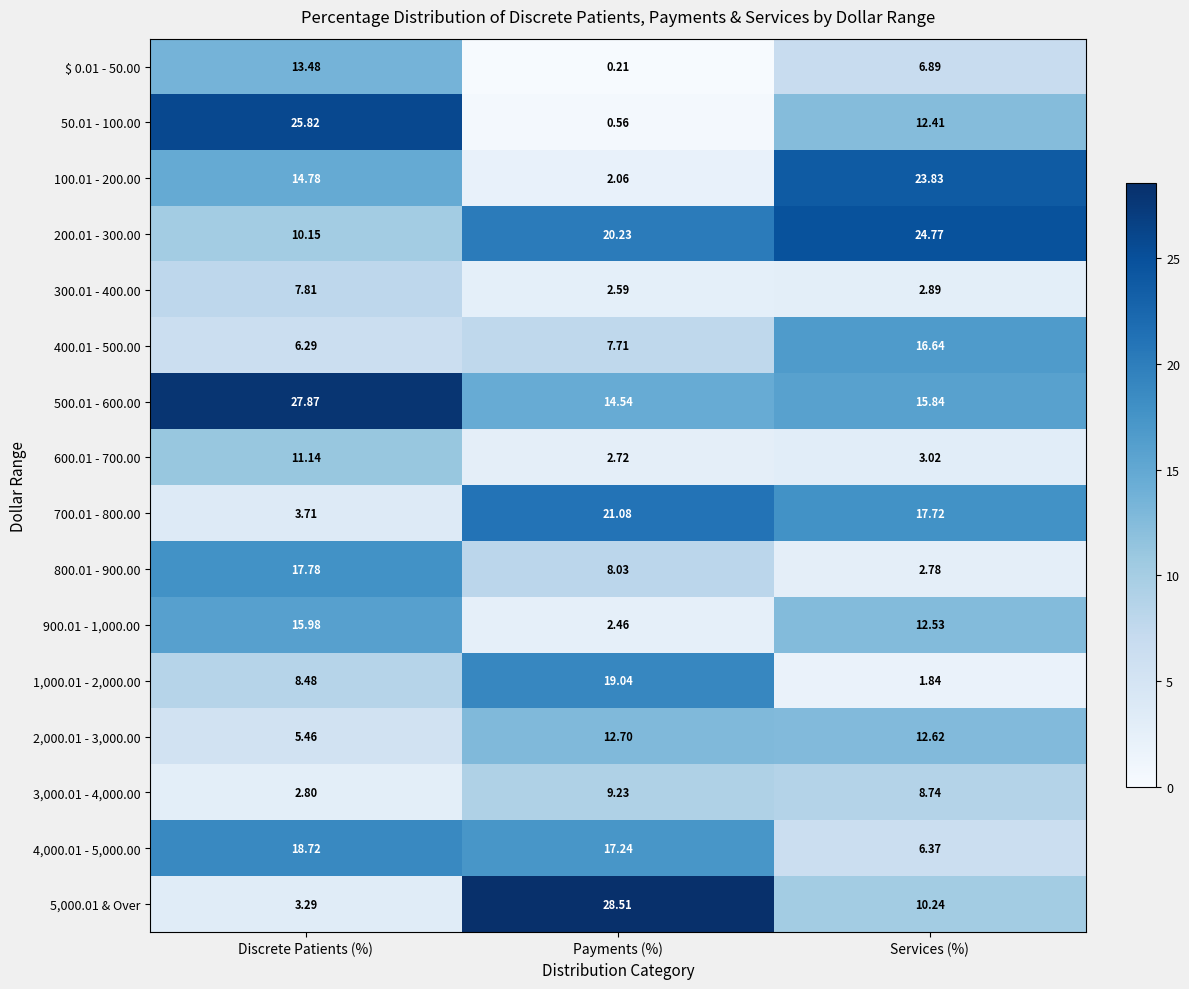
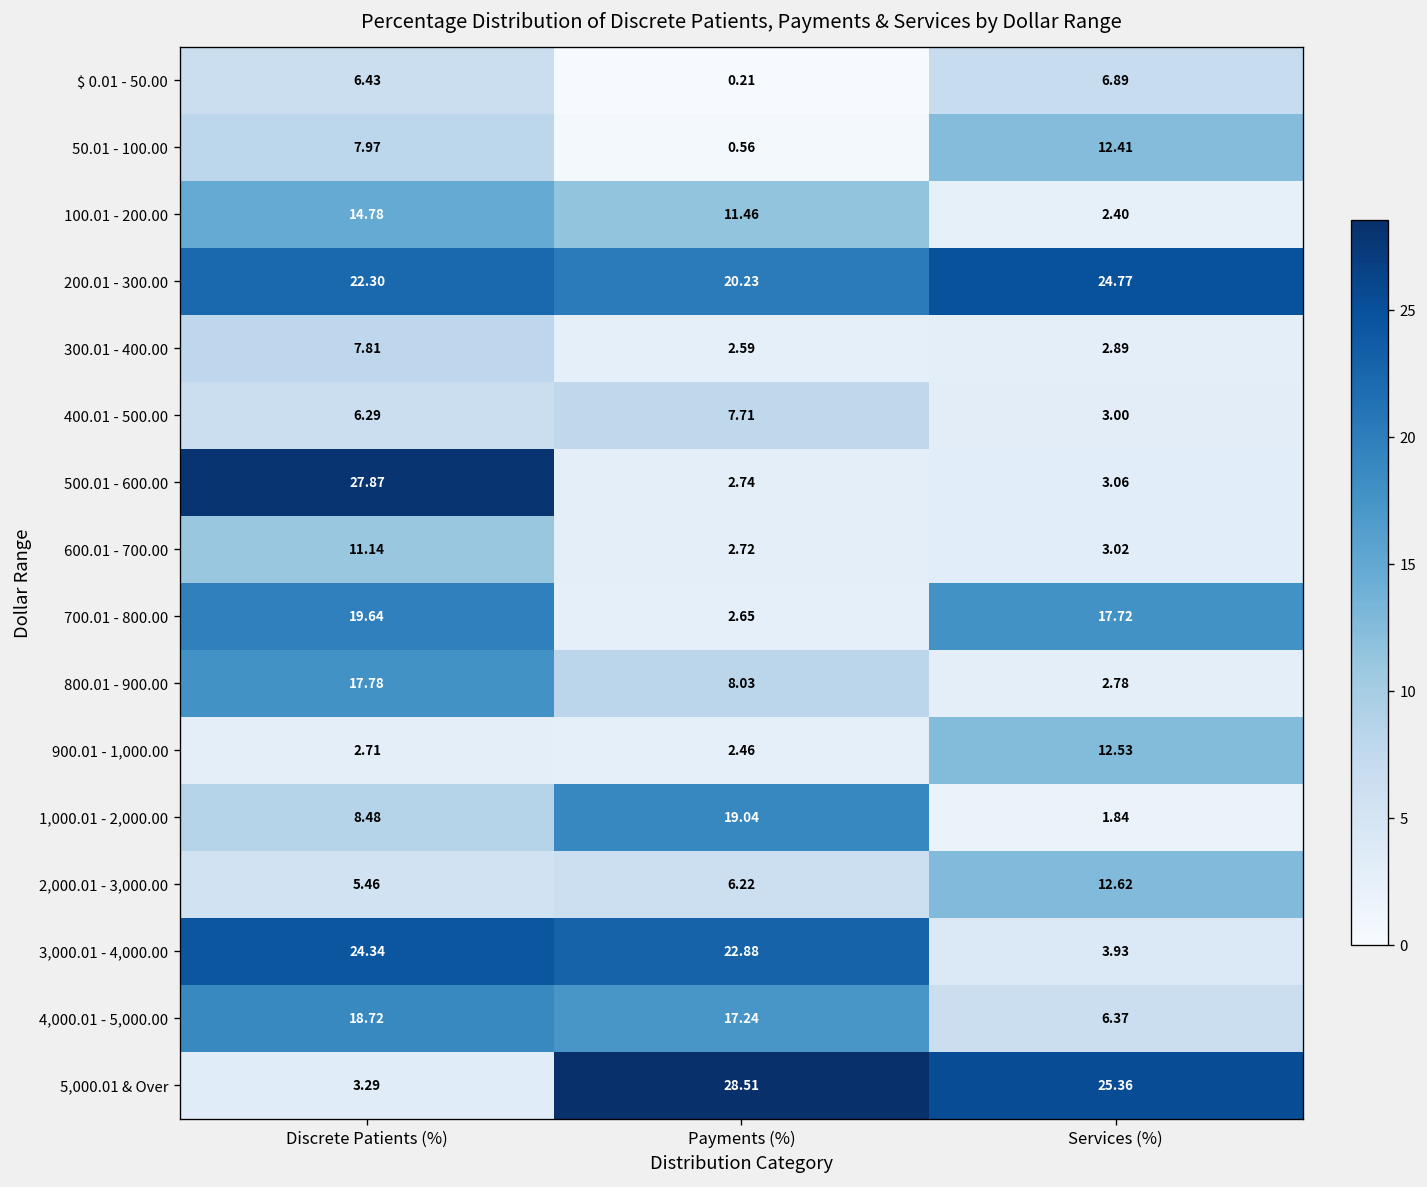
$ 0.01 - 50.00, Discrete Patients (%): 13.48 -> 6.43
50.01 - 100.00, Discrete Patients (%): 25.82 -> 7.97
100.01 - 200.00, Payments (%): 2.06 -> 11.46
100.01 - 200.00, Services (%): 23.83 -> 2.40
200.01 - 300.00, Discrete Patients (%): 10.15 -> 22.30
400.01 - 500.00, Services (%): 16.64 -> 3.00
500.01 - 600.00, Payments (%): 14.54 -> 2.74
500.01 - 600.00, Services (%): 15.84 -> 3.06
700.01 - 800.00, Discrete Patients (%): 3.71 -> 19.64
700.01 - 800.00, Payments (%): 21.08 -> 2.65
900.01 - 1,000.00, Discrete Patients (%): 15.98 -> 2.71
2,000.01 - 3,000.00, Payments (%): 12.70 -> 6.22
3,000.01 - 4,000.00, Discrete Patients (%): 2.80 -> 24.34
3,000.01 - 4,000.00, Payments (%): 9.23 -> 22.88
3,000.01 - 4,000.00, Services (%): 8.74 -> 3.93
5,000.01 & Over, Services (%): 10.24 -> 25.36
